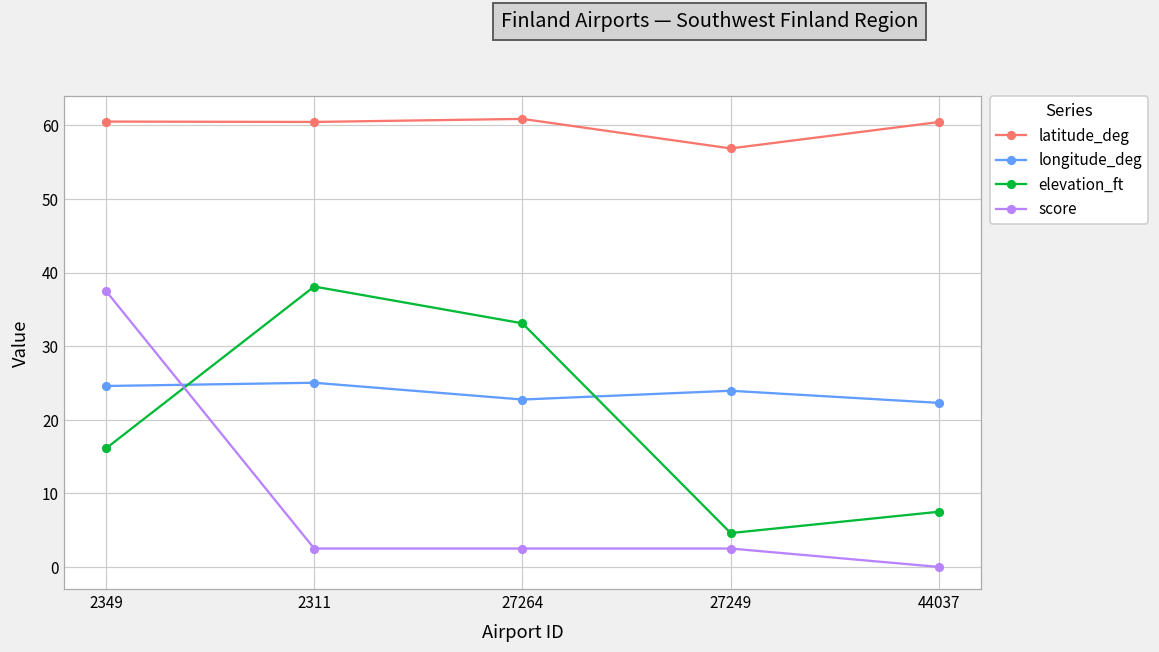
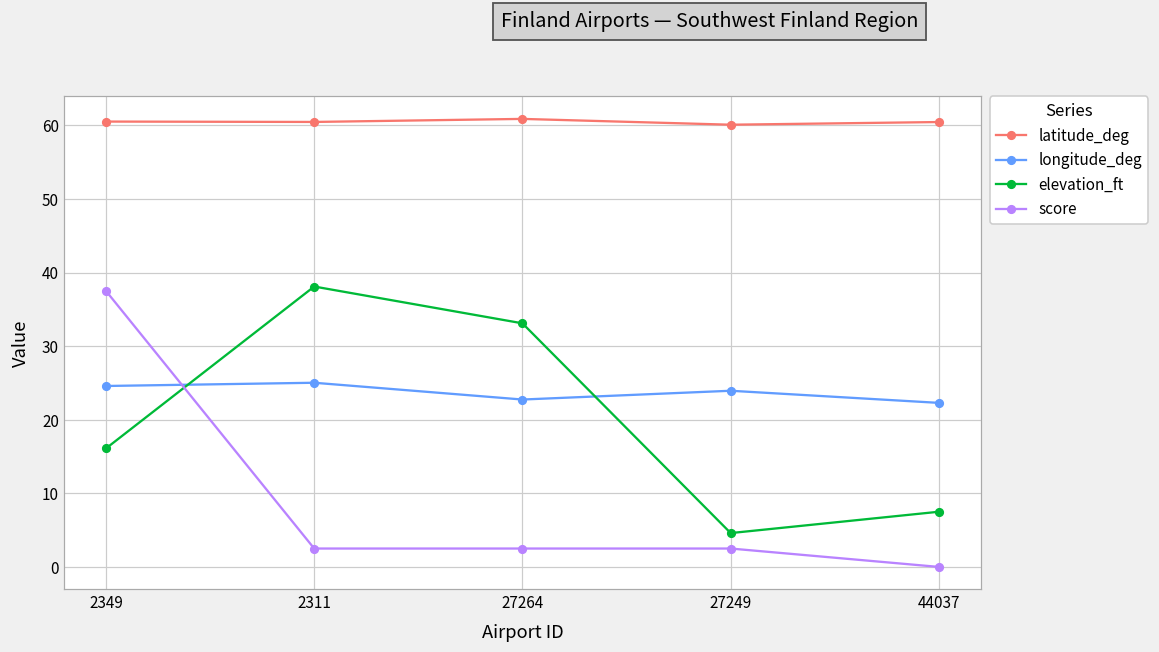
latitude_deg, 27249: 57 -> 60
